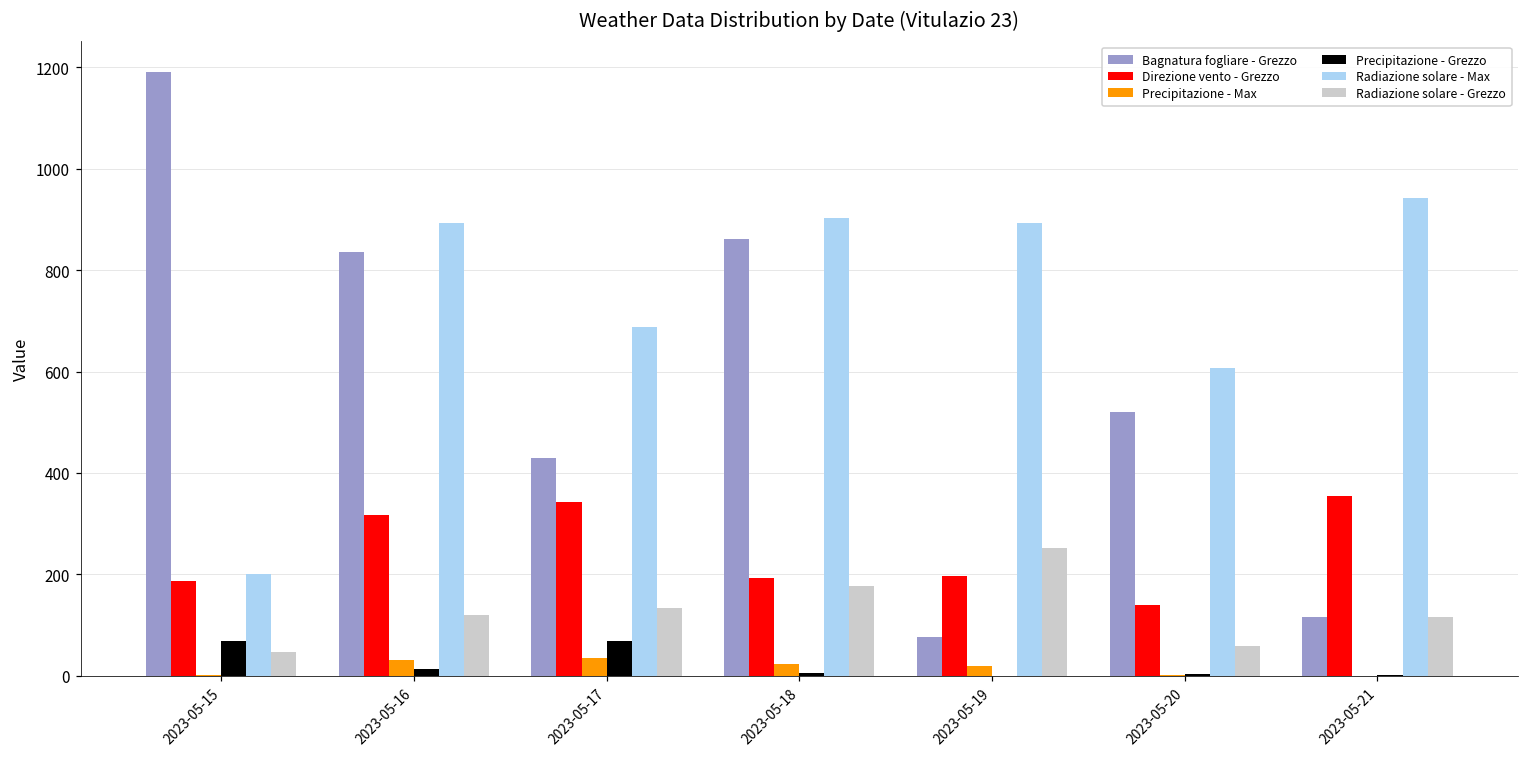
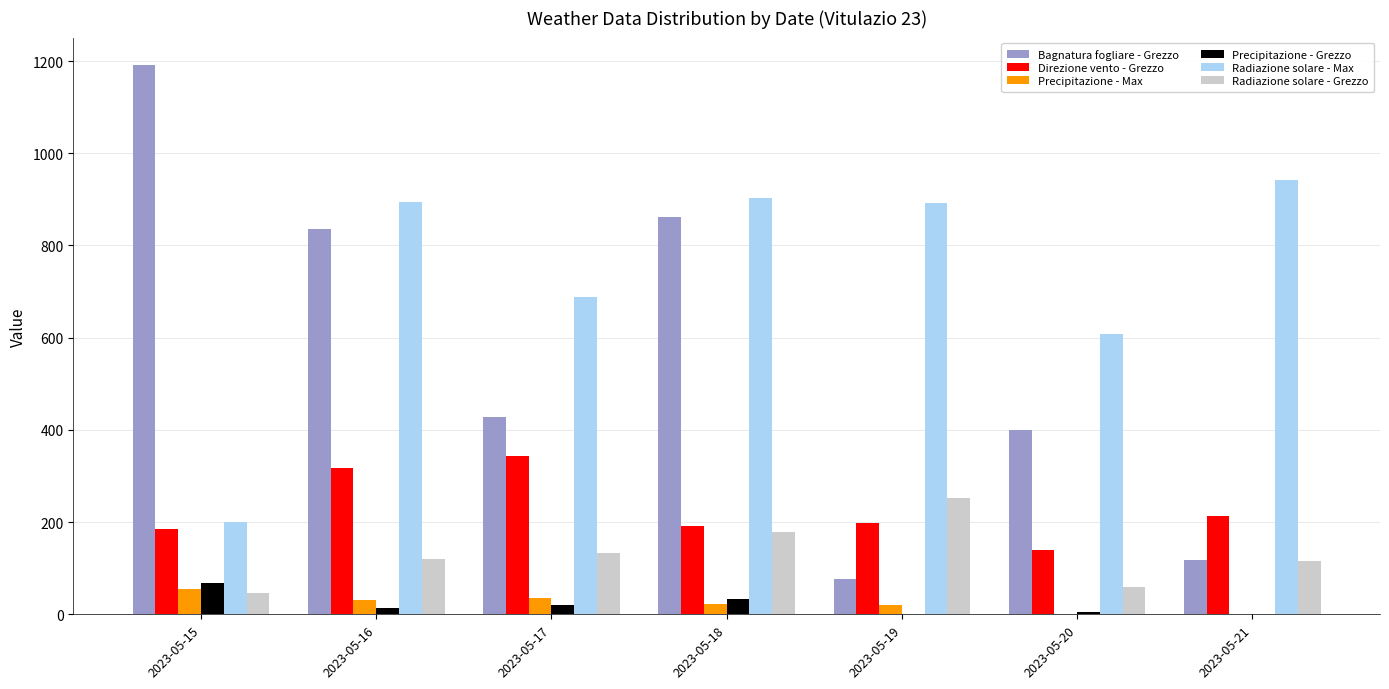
Precipitazione - Max, 2023-05-15: 0 -> 60
Precipitazione - Grezzo, 2023-05-17: 70 -> 20
Precipitazione - Grezzo, 2023-05-18: 10 -> 30
Bagnatura fogliare - Grezzo, 2023-05-20: 520 -> 400
Direzione vento - Grezzo, 2023-05-21: 350 -> 210
